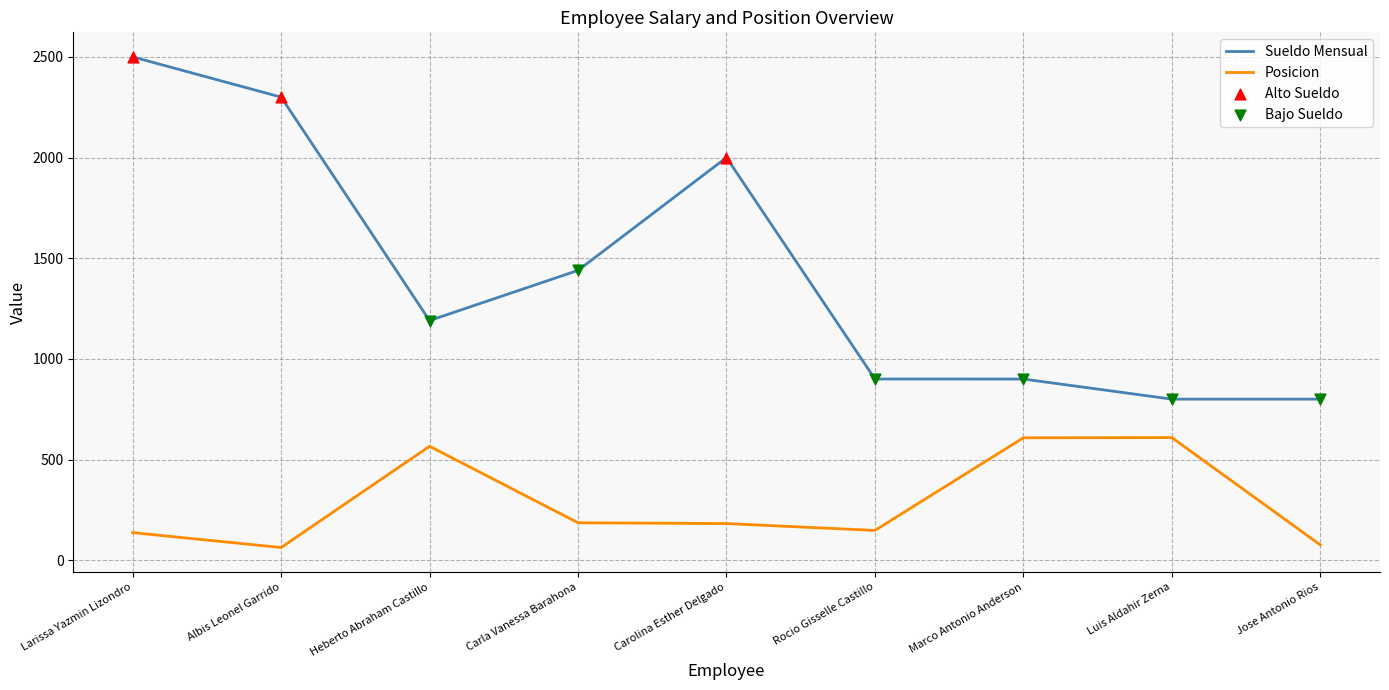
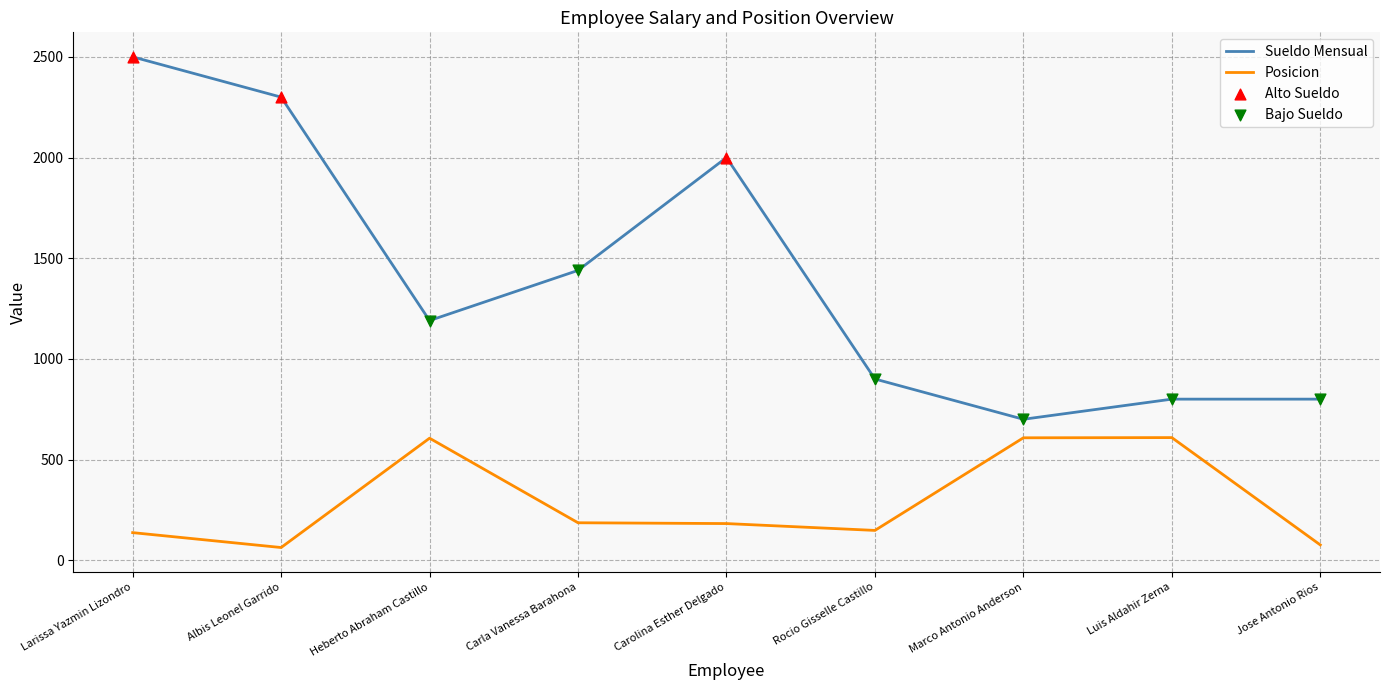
Posicion, Heberto Abraham Castillo: 570 -> 610
Sueldo Mensual, Marco Antonio Anderson: 900 -> 700
